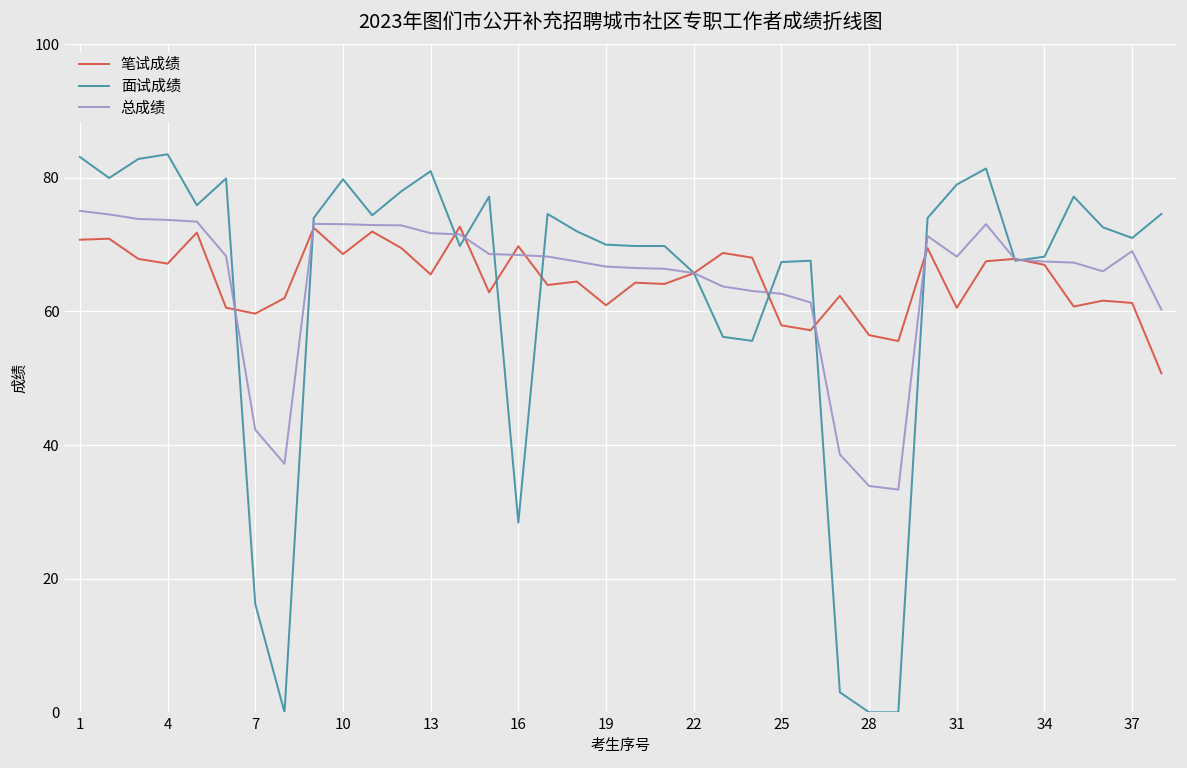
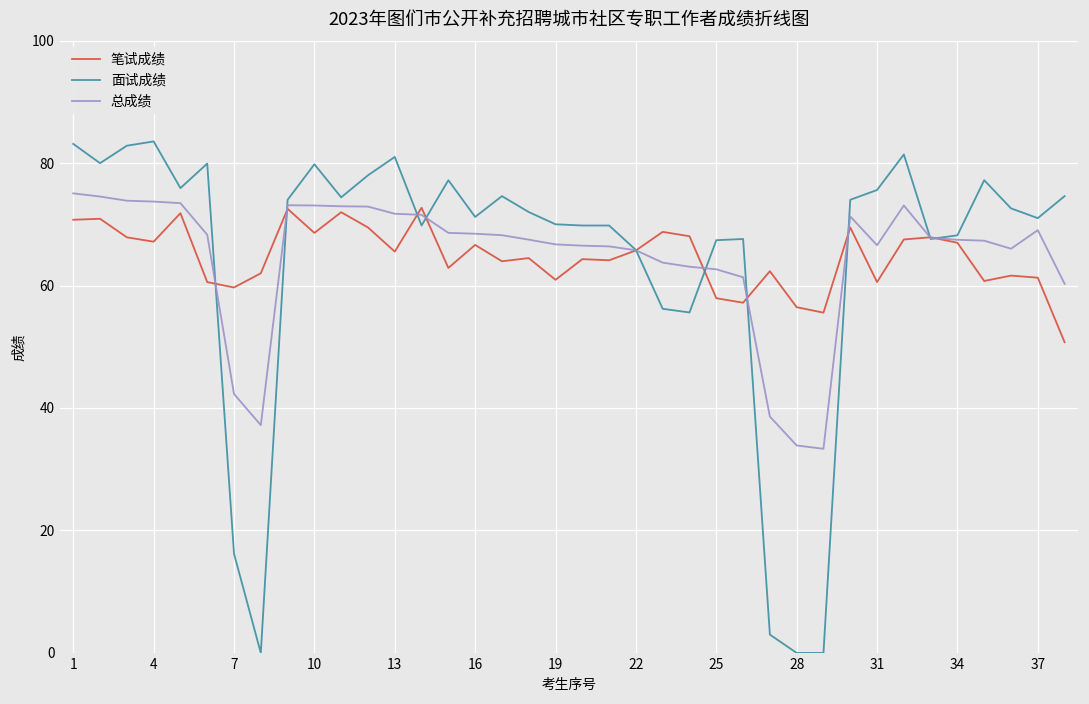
笔试成绩, 16: 70 -> 67
面试成绩, 16: 28 -> 71
面试成绩, 31: 79 -> 76
总成绩, 31: 68 -> 67
